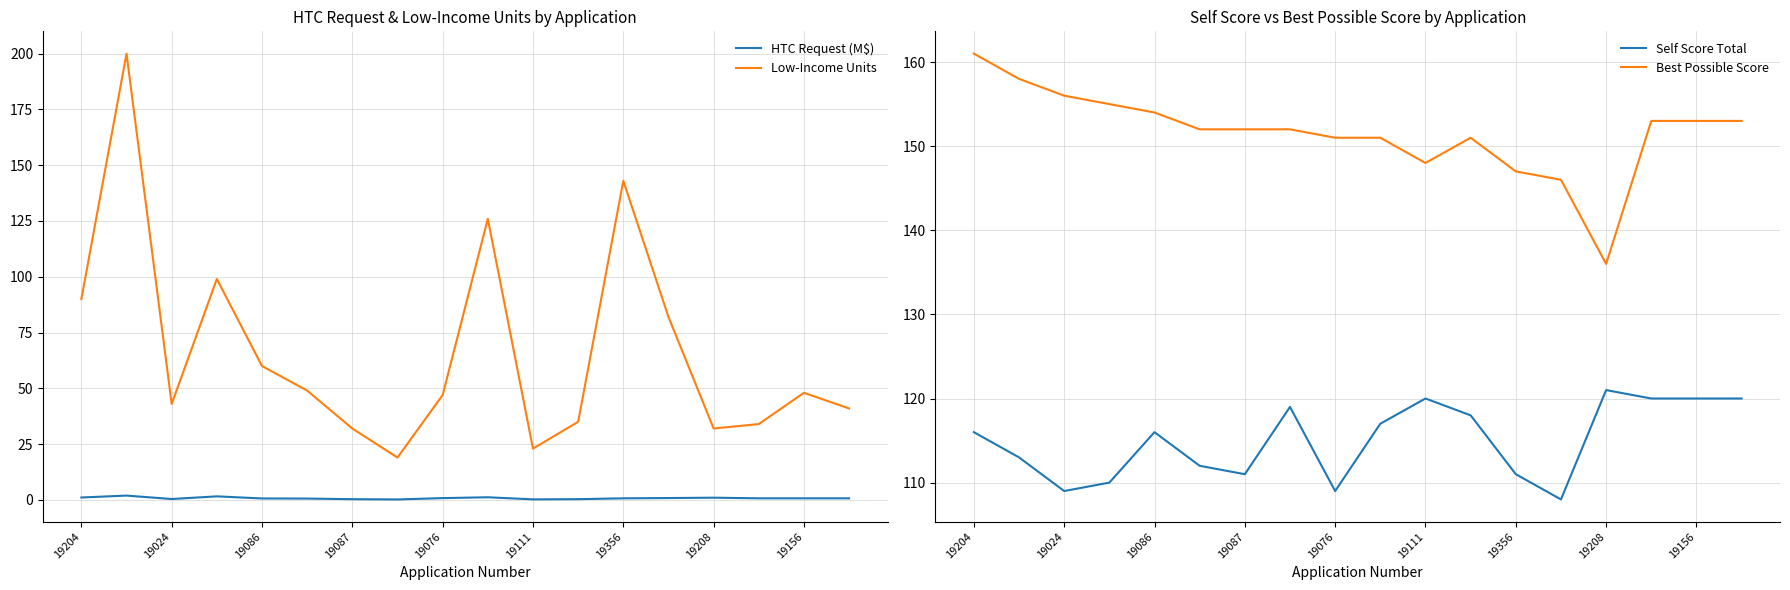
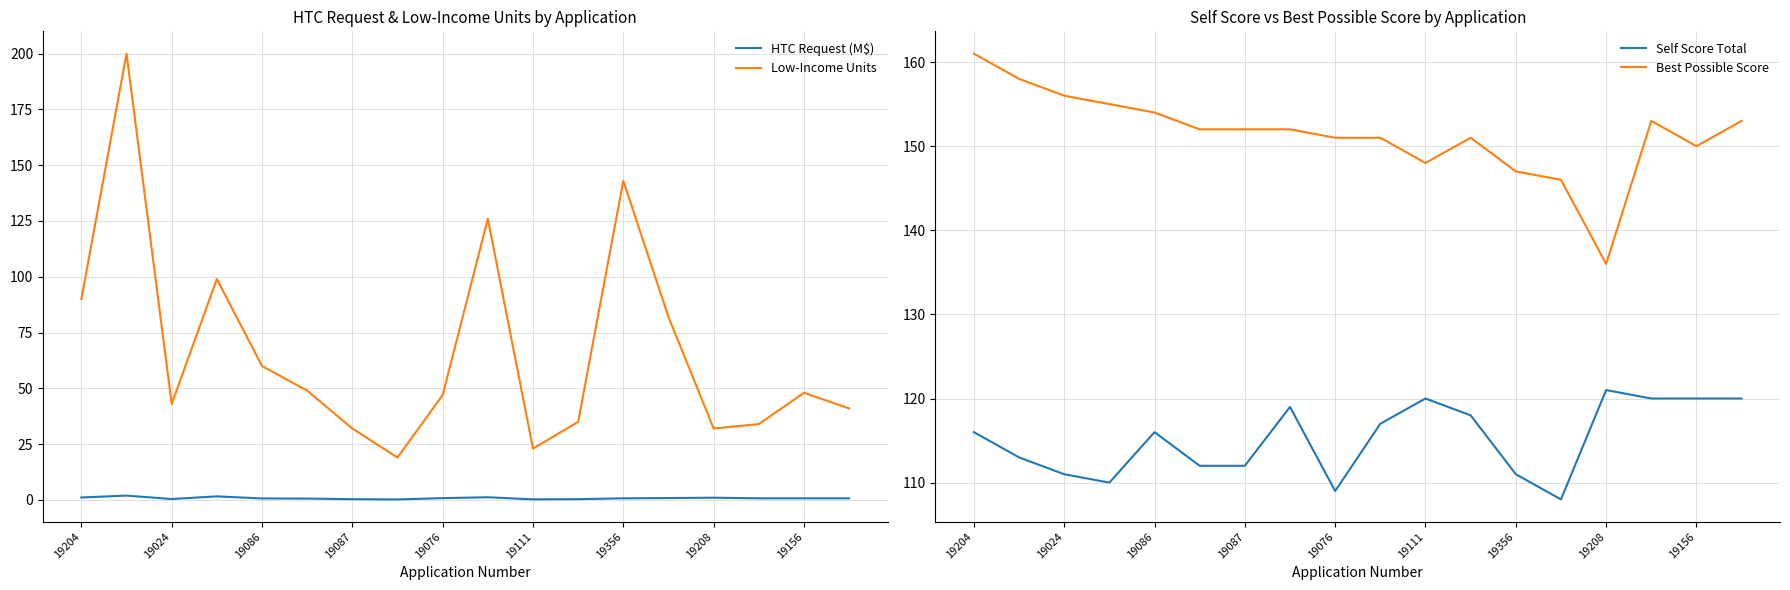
Self Score vs Best Possible Score by Application, Self Score Total, 19024: 109 -> 111
Self Score vs Best Possible Score by Application, Self Score Total, 19087: 111 -> 112
Self Score vs Best Possible Score by Application, Best Possible Score, 19156: 153 -> 150
